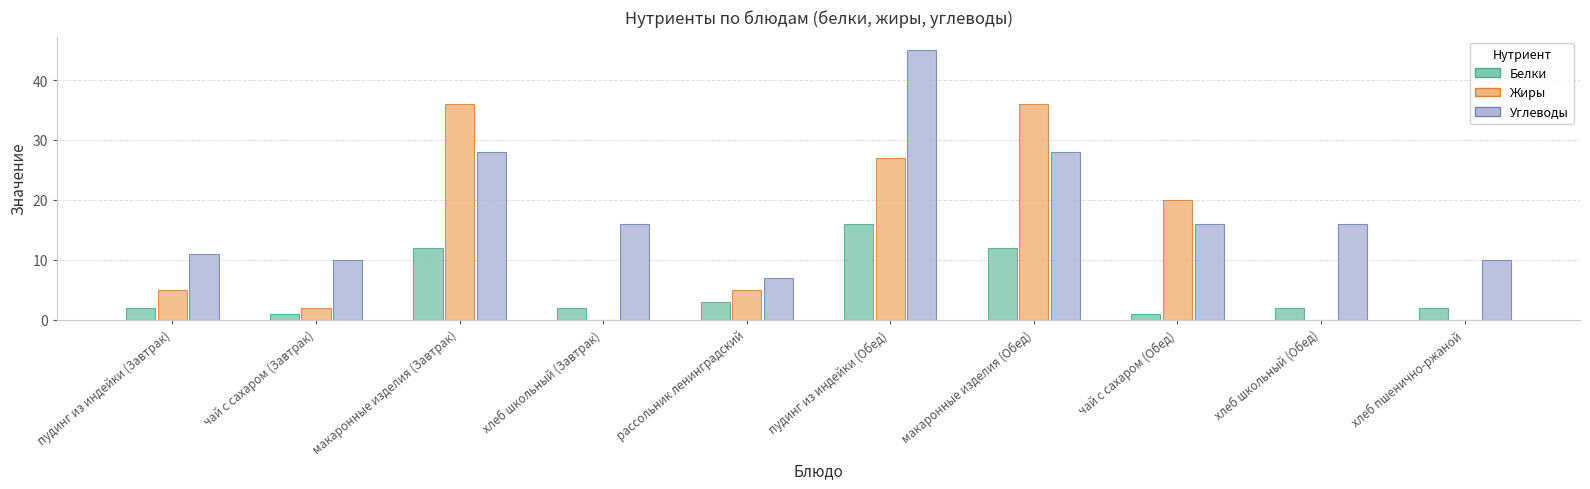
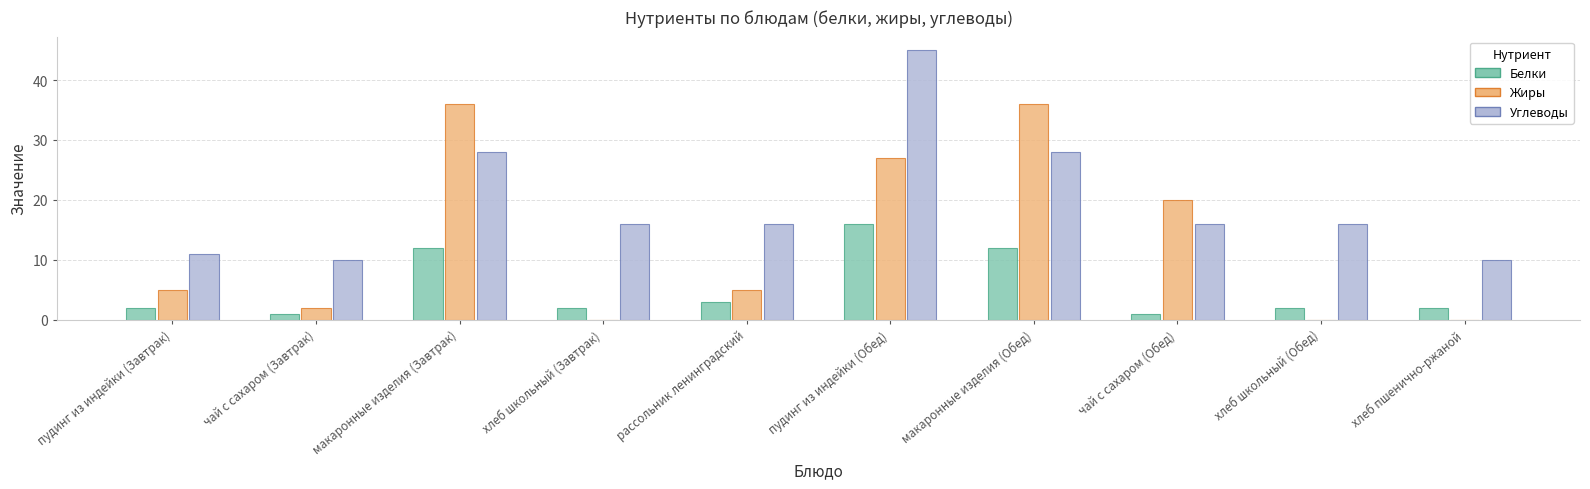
Углеводы, рассольник ленинградский: 7 -> 16
